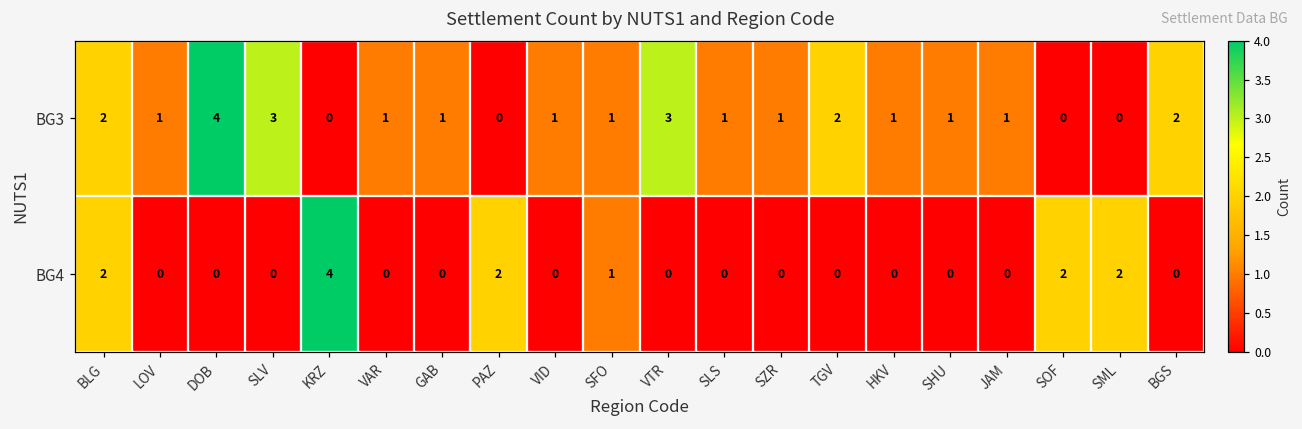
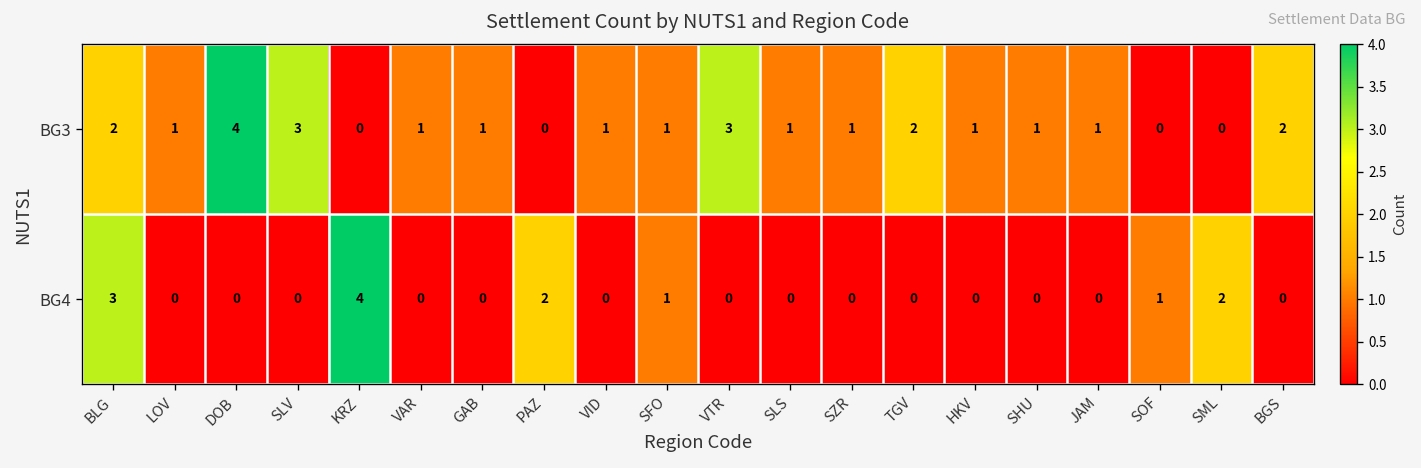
BG4, BLG: 2 -> 3
BG4, SOF: 2 -> 1
